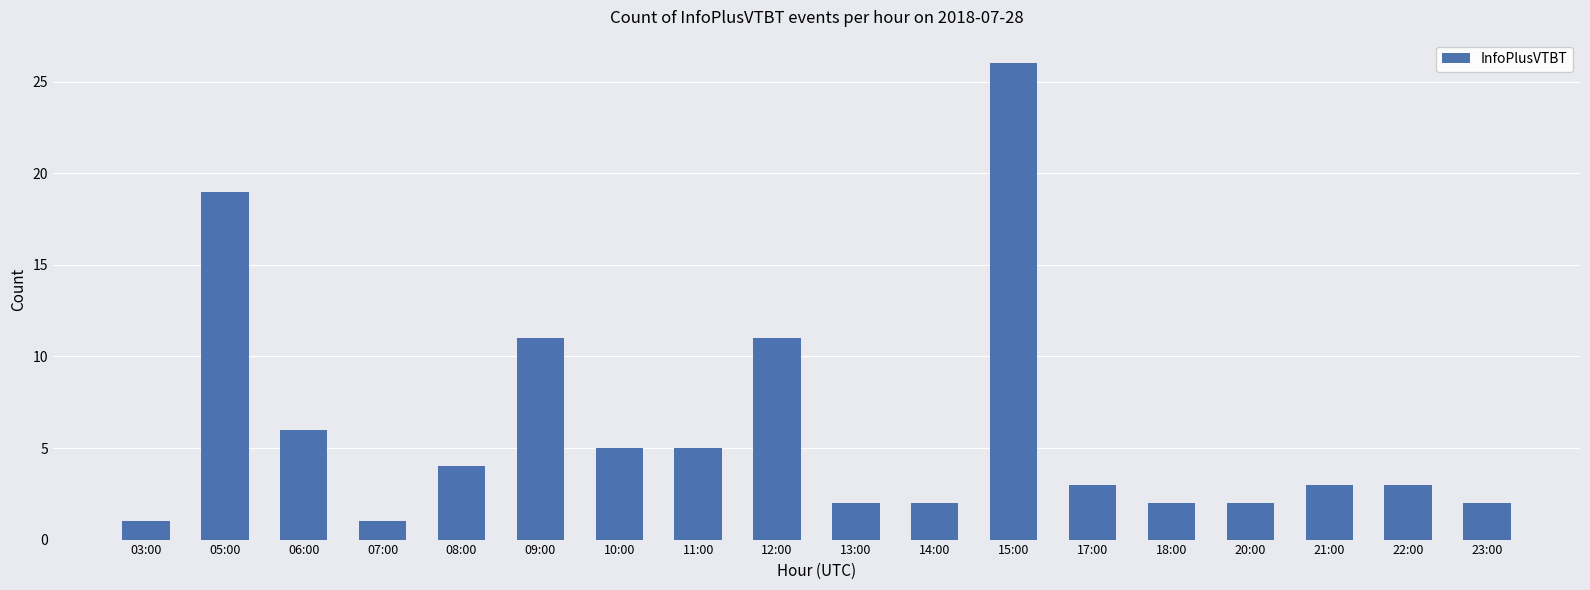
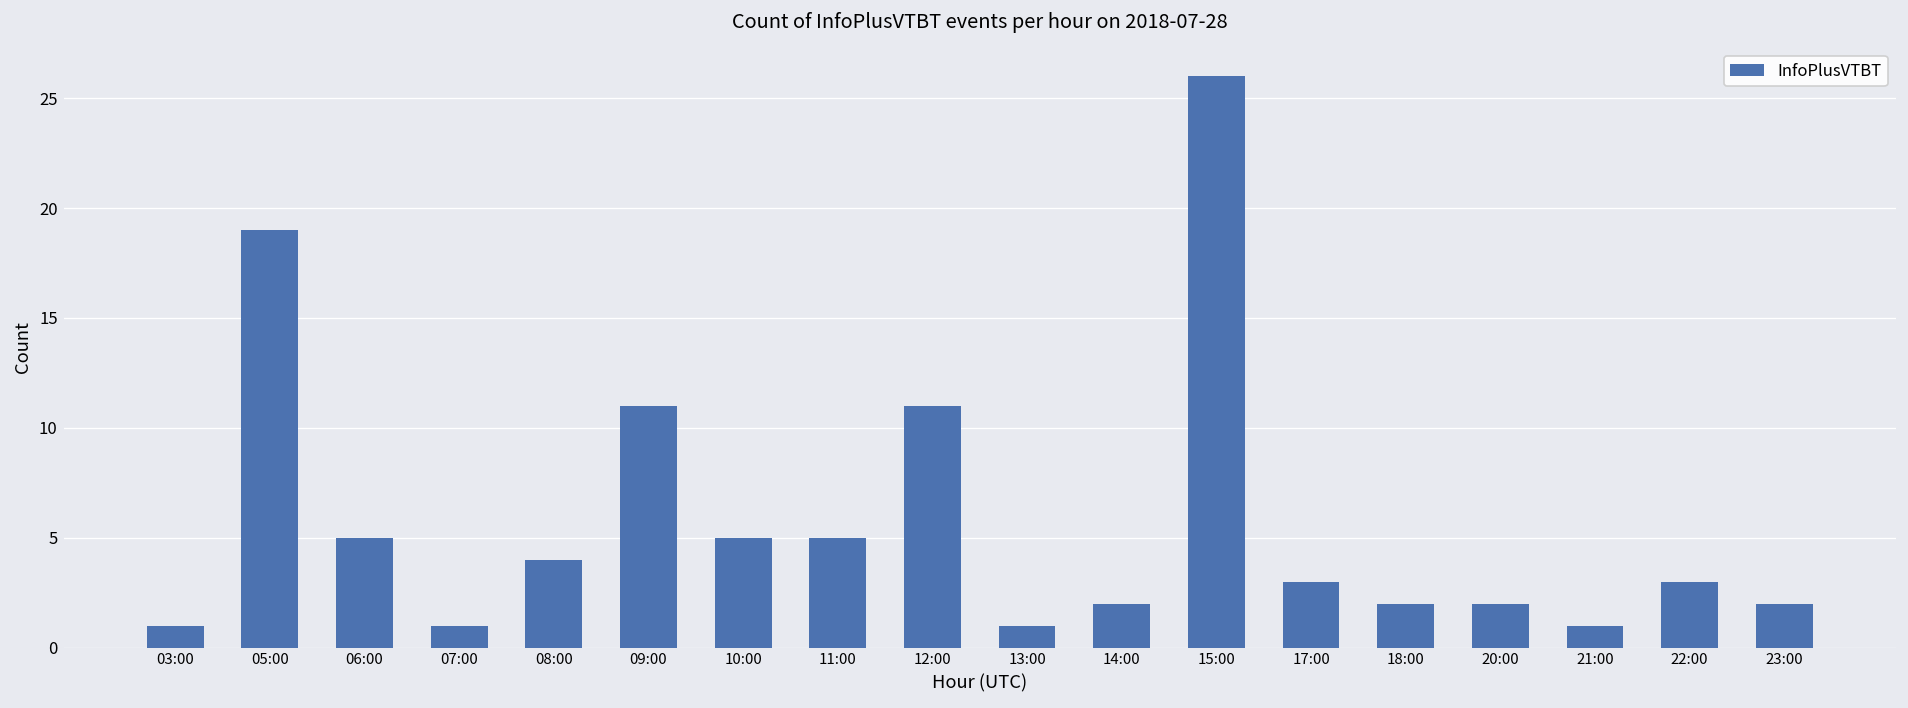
06:00: 6 -> 5
13:00: 2 -> 1
21:00: 3 -> 1
